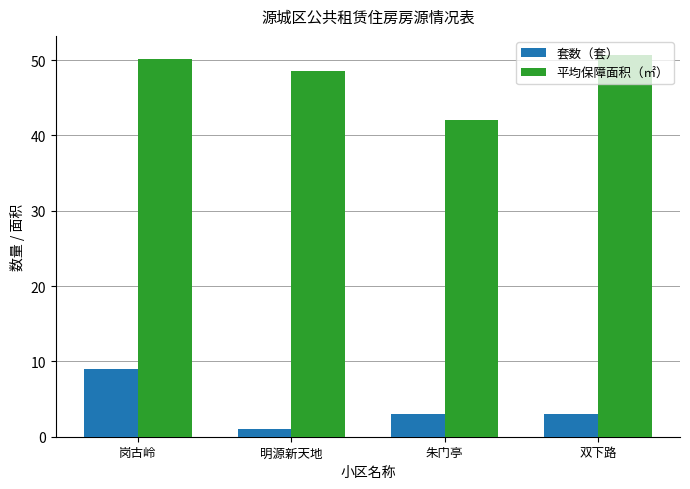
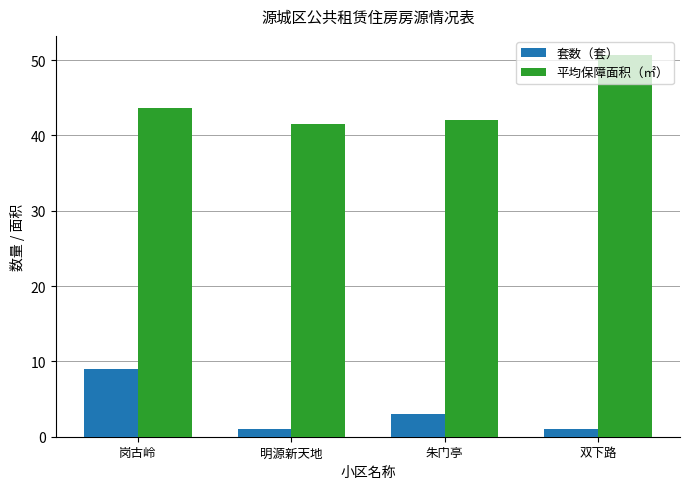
平均保障面积（㎡）, 岗古岭: 50 -> 44
平均保障面积（㎡）, 明源新天地: 49 -> 42
套数（套）, 双下路: 3 -> 1
